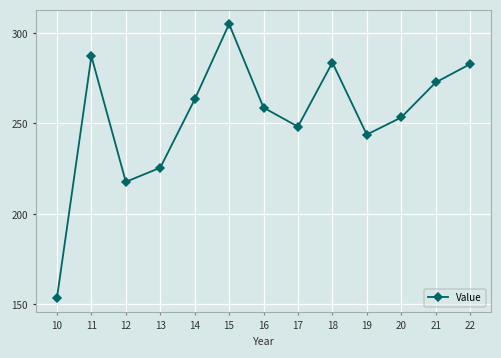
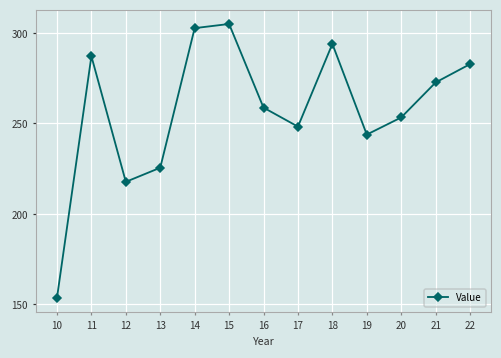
14: 263 -> 303
18: 284 -> 294
